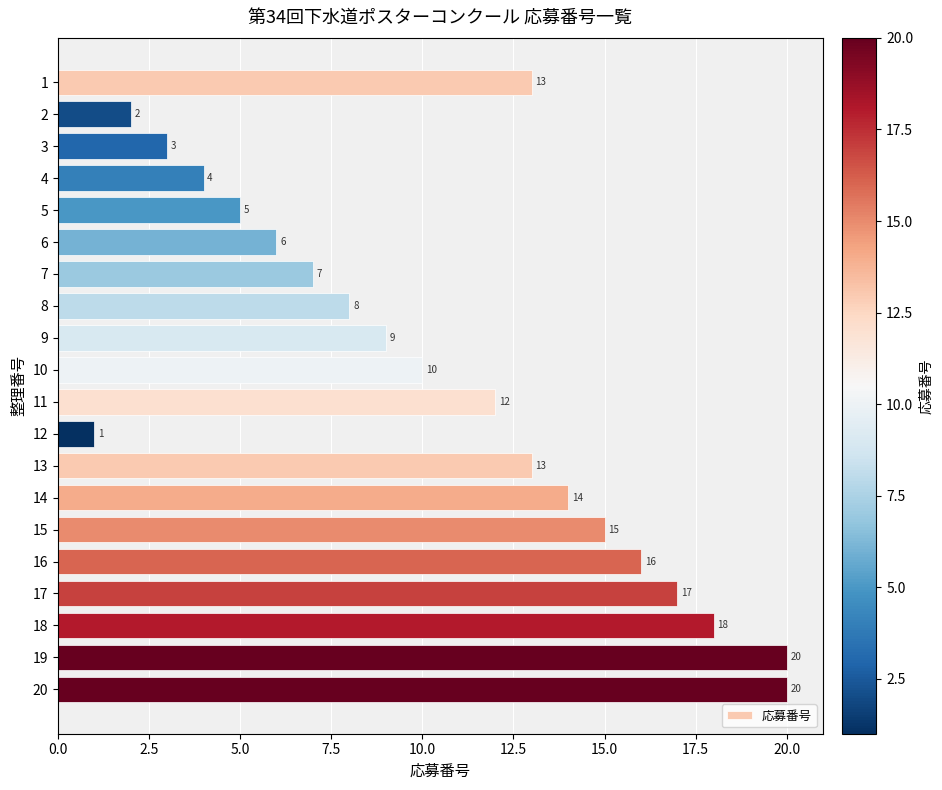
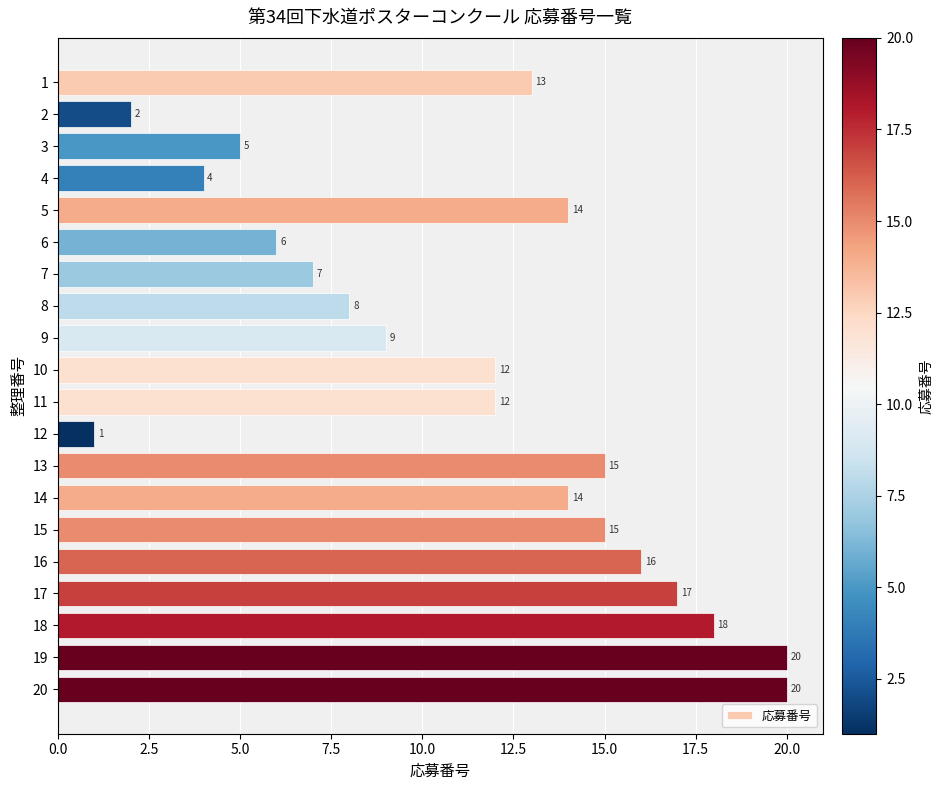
3: 3 -> 5
5: 5 -> 14
10: 10 -> 12
13: 13 -> 15
